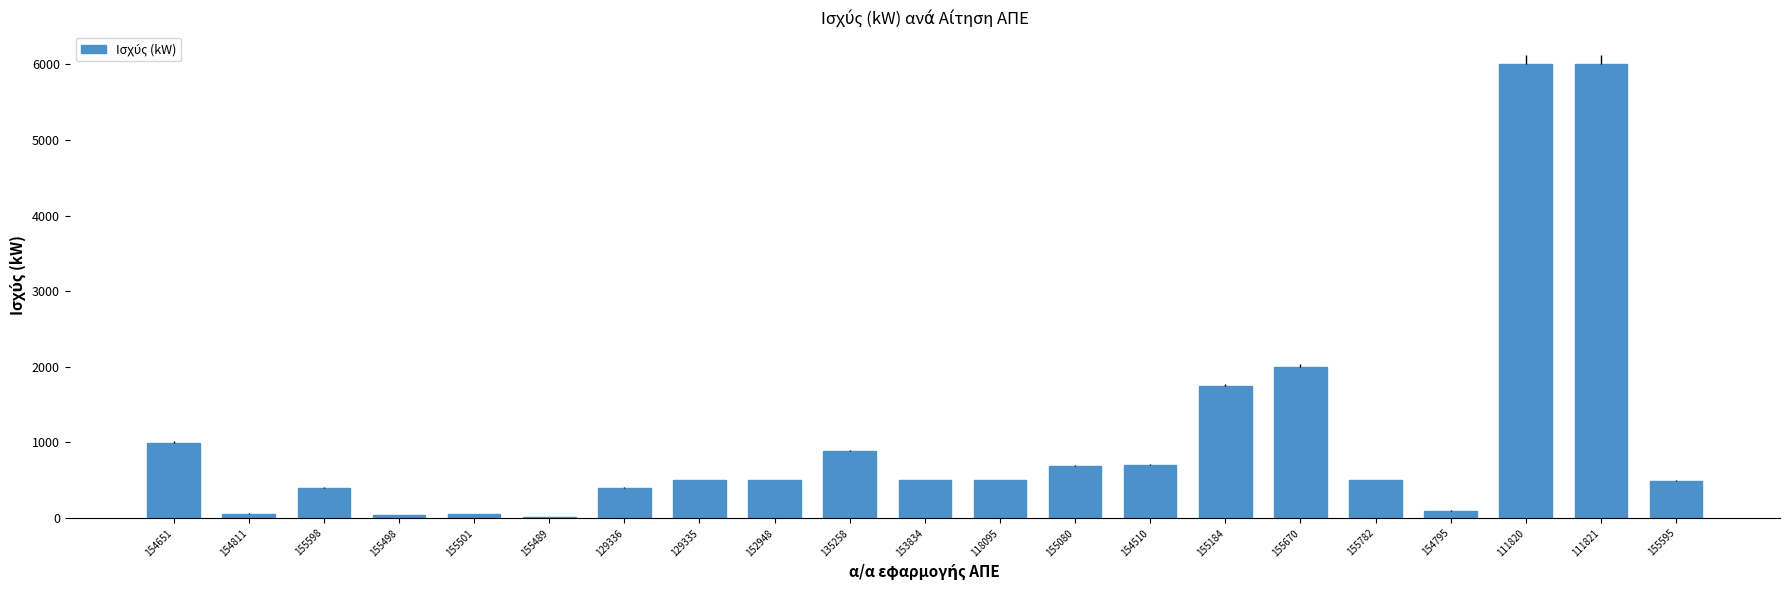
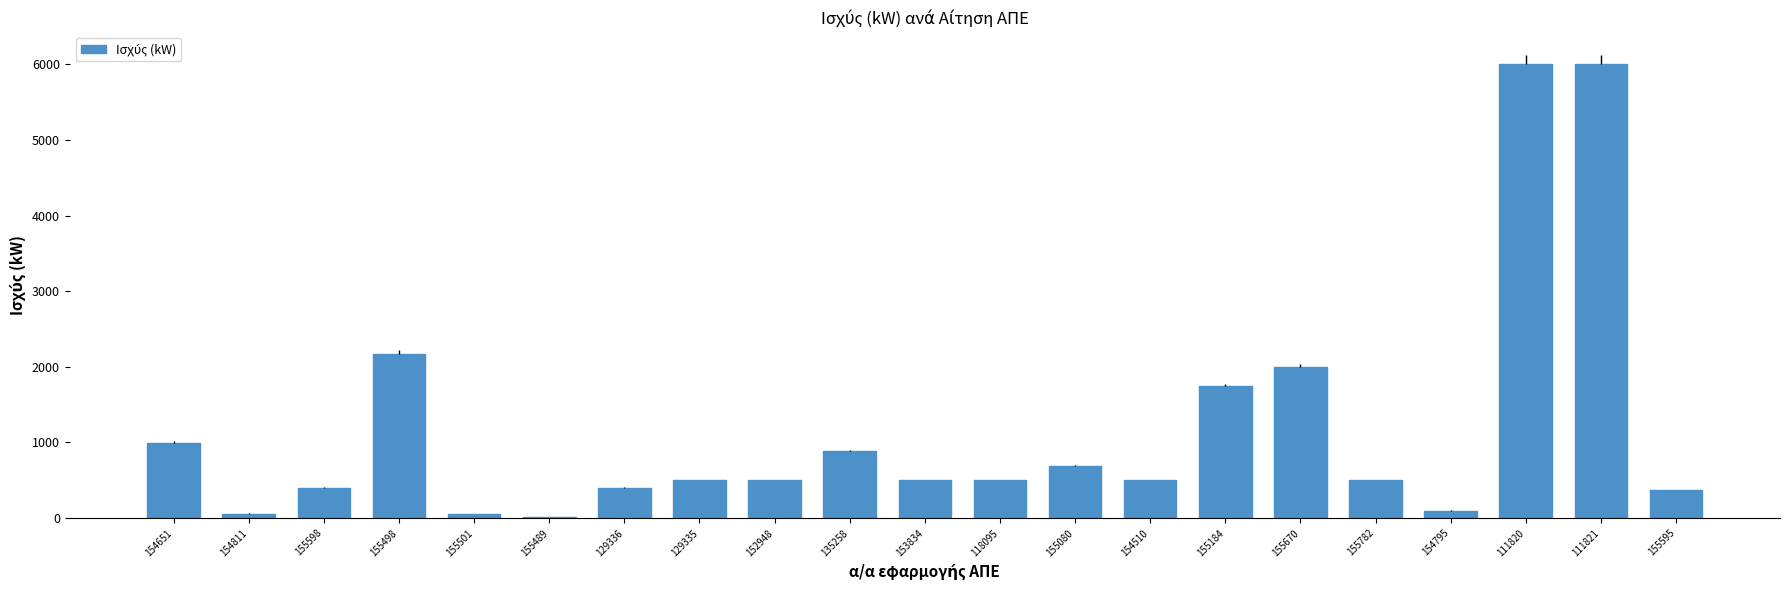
155498: 0 -> 2200
154510: 700 -> 500
155595: 500 -> 400
